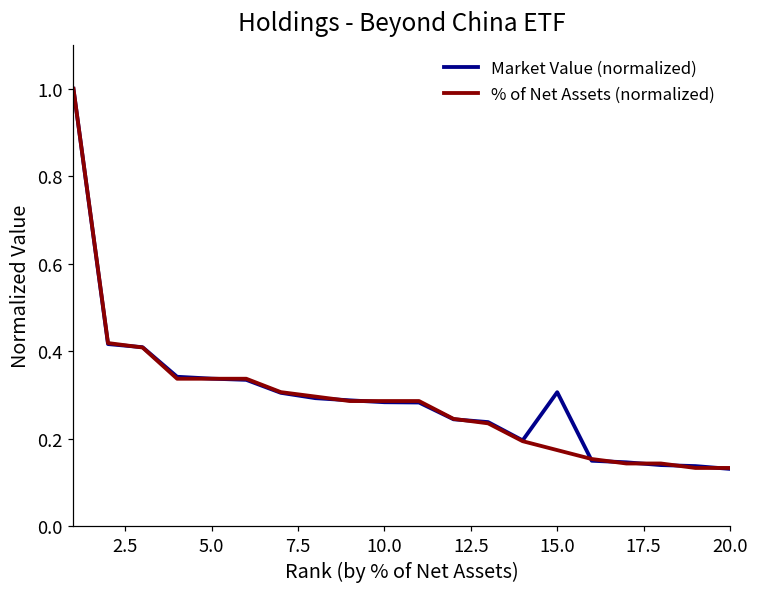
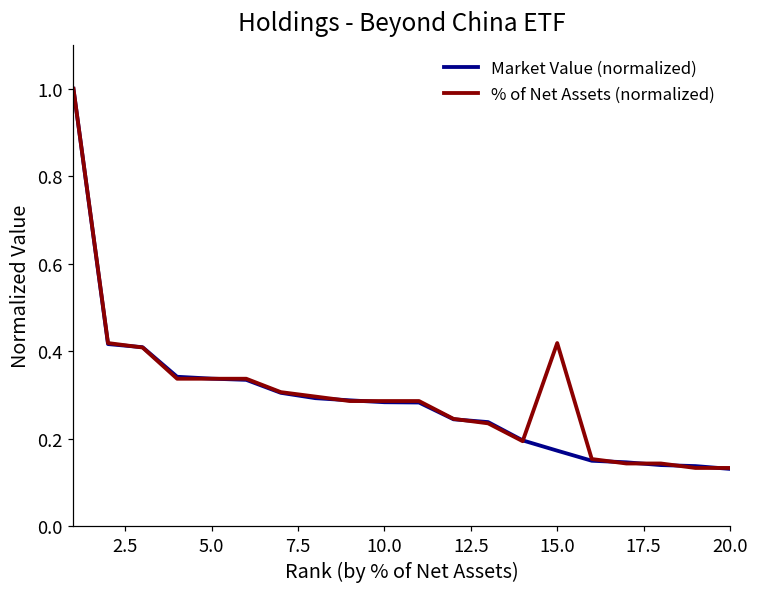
Market Value (normalized), 15.0: 0.31 -> 0.17
% of Net Assets (normalized), 15.0: 0.17 -> 0.42
